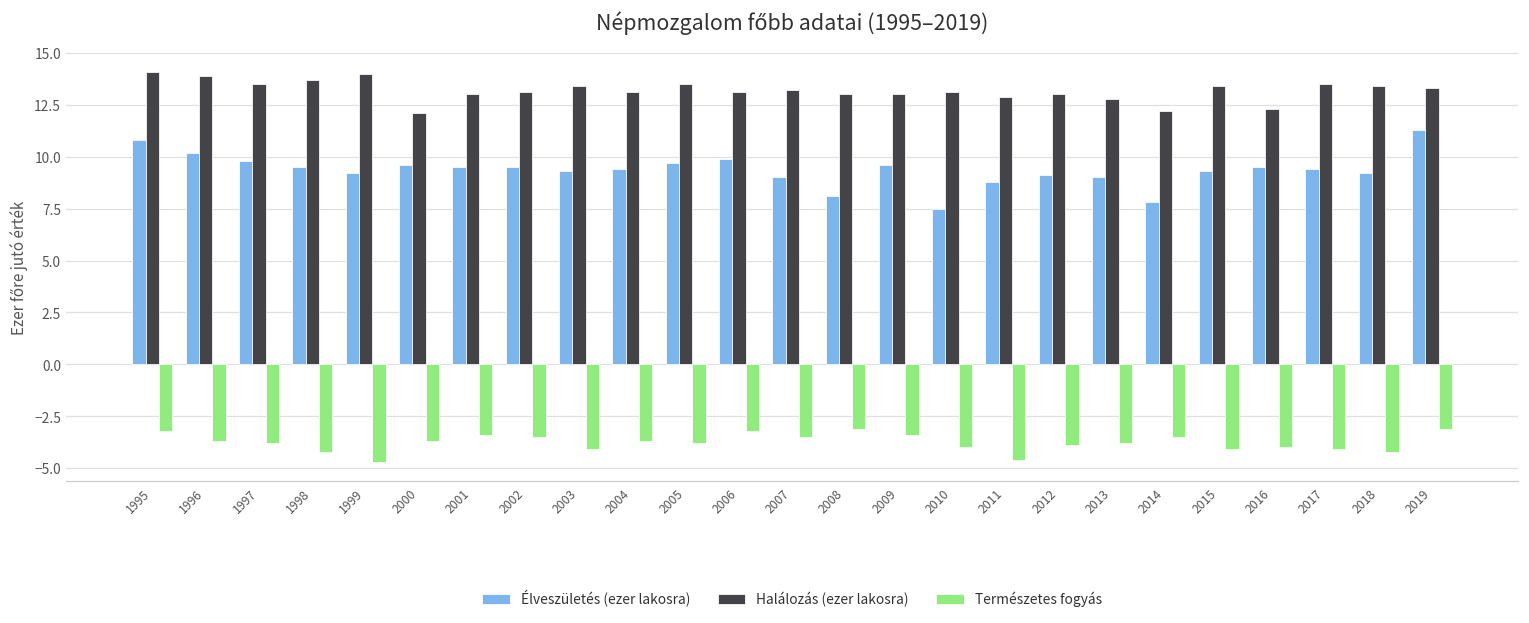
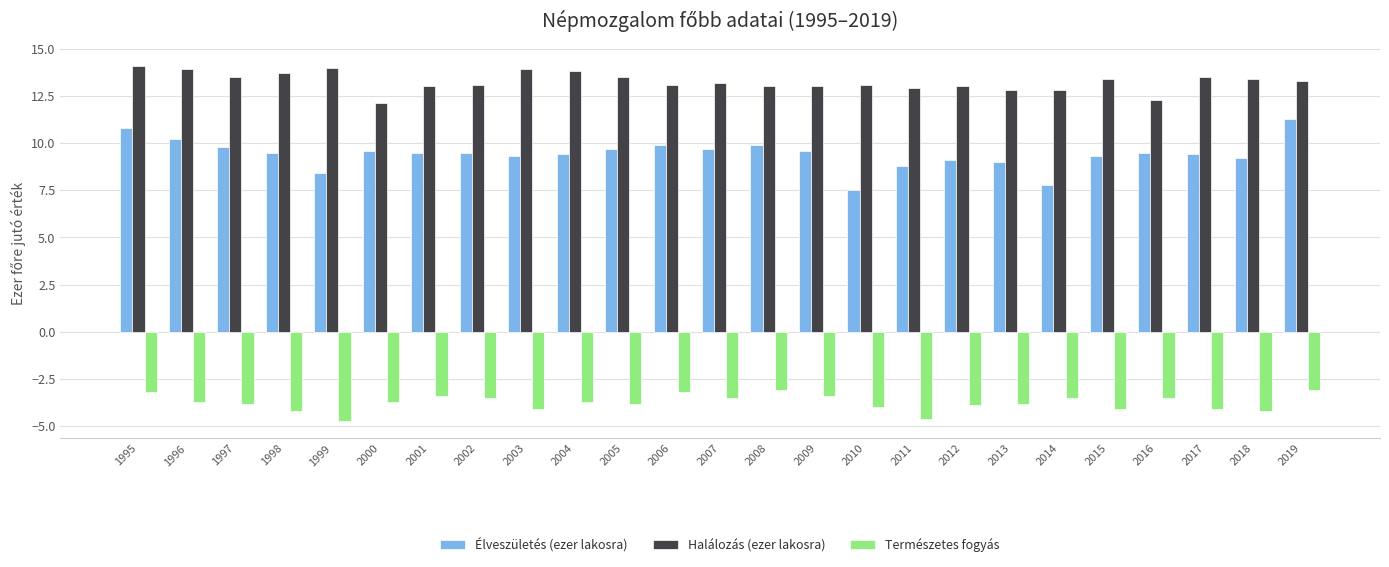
Élveszületés (ezer lakosra), 1999: 9.2 -> 8.4
Halálozás (ezer lakosra), 2003: 13.4 -> 13.9
Halálozás (ezer lakosra), 2004: 13.1 -> 13.8
Élveszületés (ezer lakosra), 2007: 9.0 -> 9.7
Élveszületés (ezer lakosra), 2008: 8.1 -> 9.9
Halálozás (ezer lakosra), 2014: 12.2 -> 12.8
Természetes fogyás, 2016: -4.0 -> -3.5
